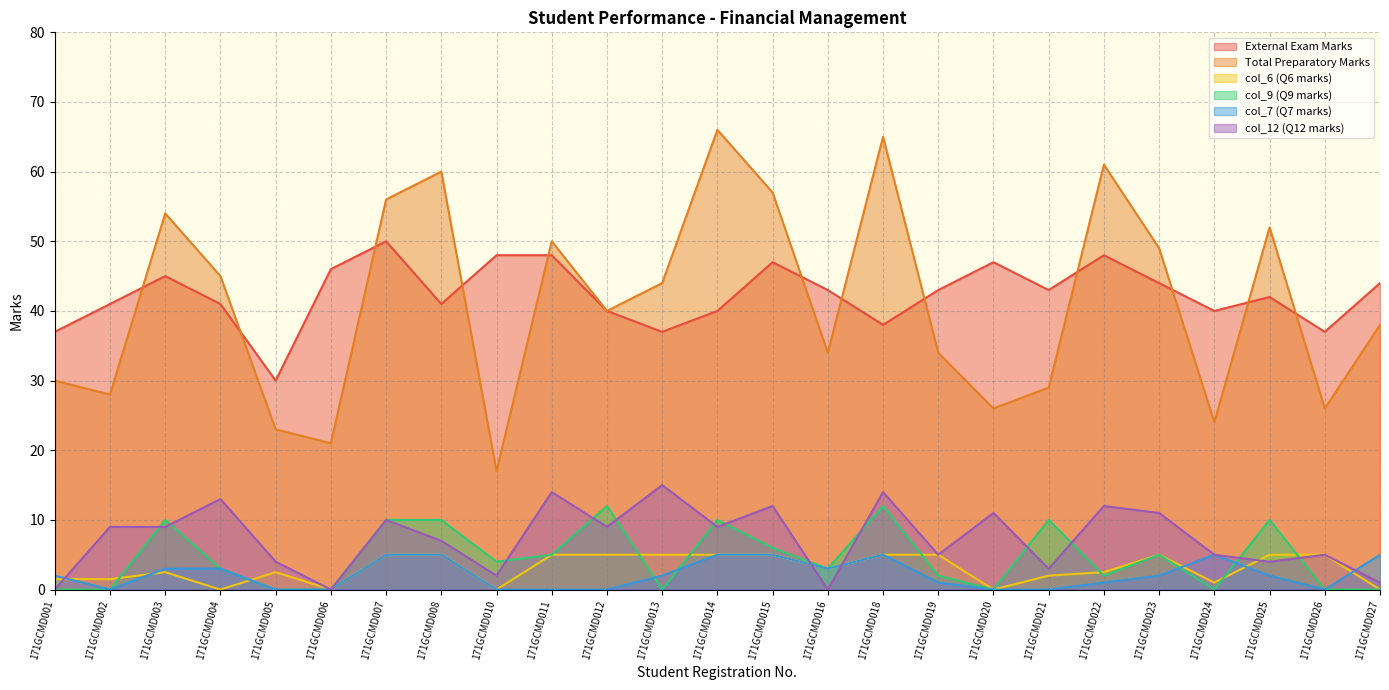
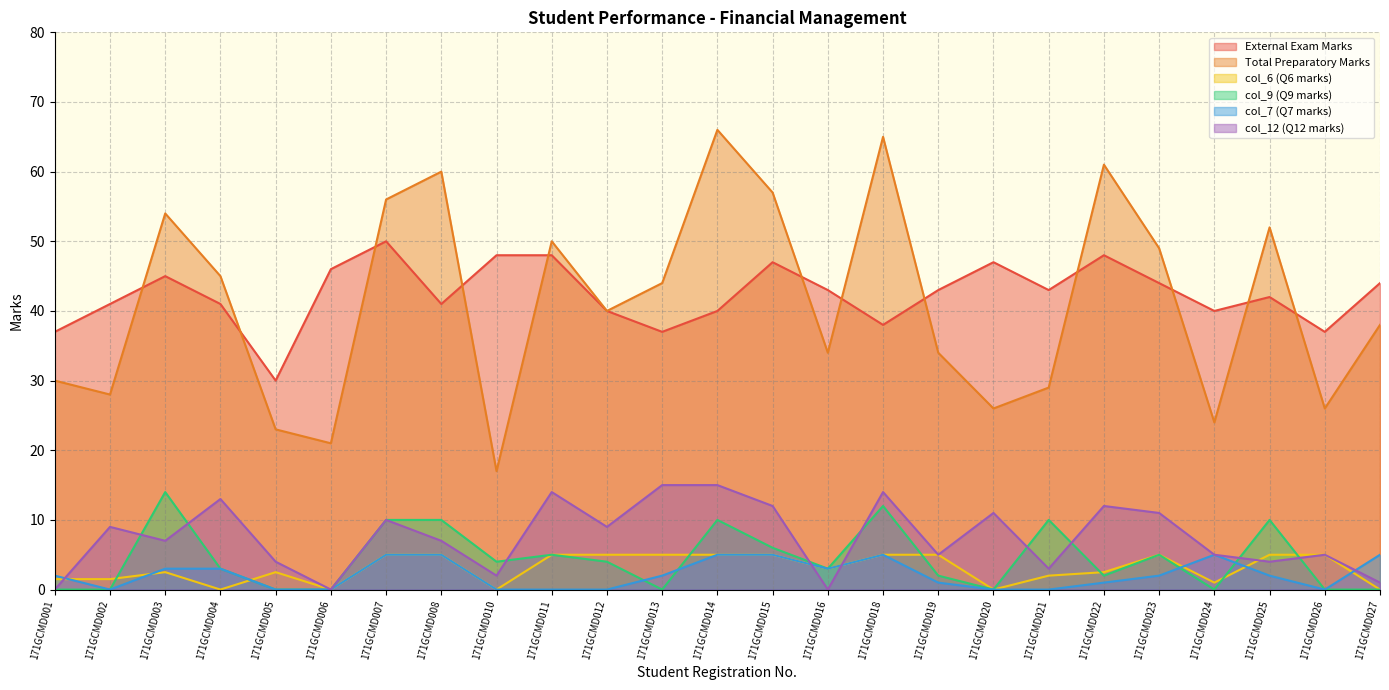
col_9 (Q9 marks), 171GCMD003: 10 -> 14
col_12 (Q12 marks), 171GCMD003: 9 -> 7
col_9 (Q9 marks), 171GCMD012: 12 -> 4
col_12 (Q12 marks), 171GCMD014: 9 -> 15
